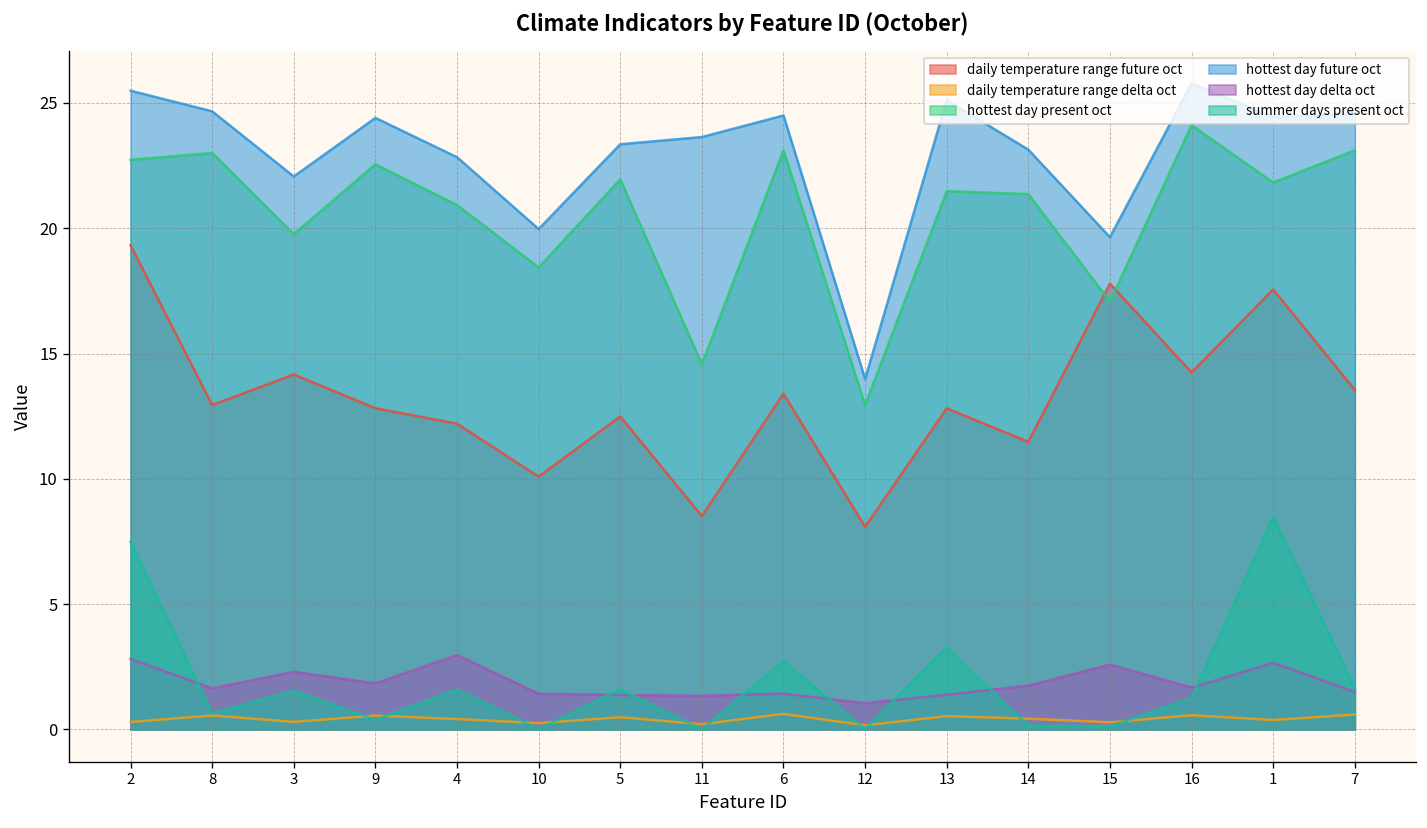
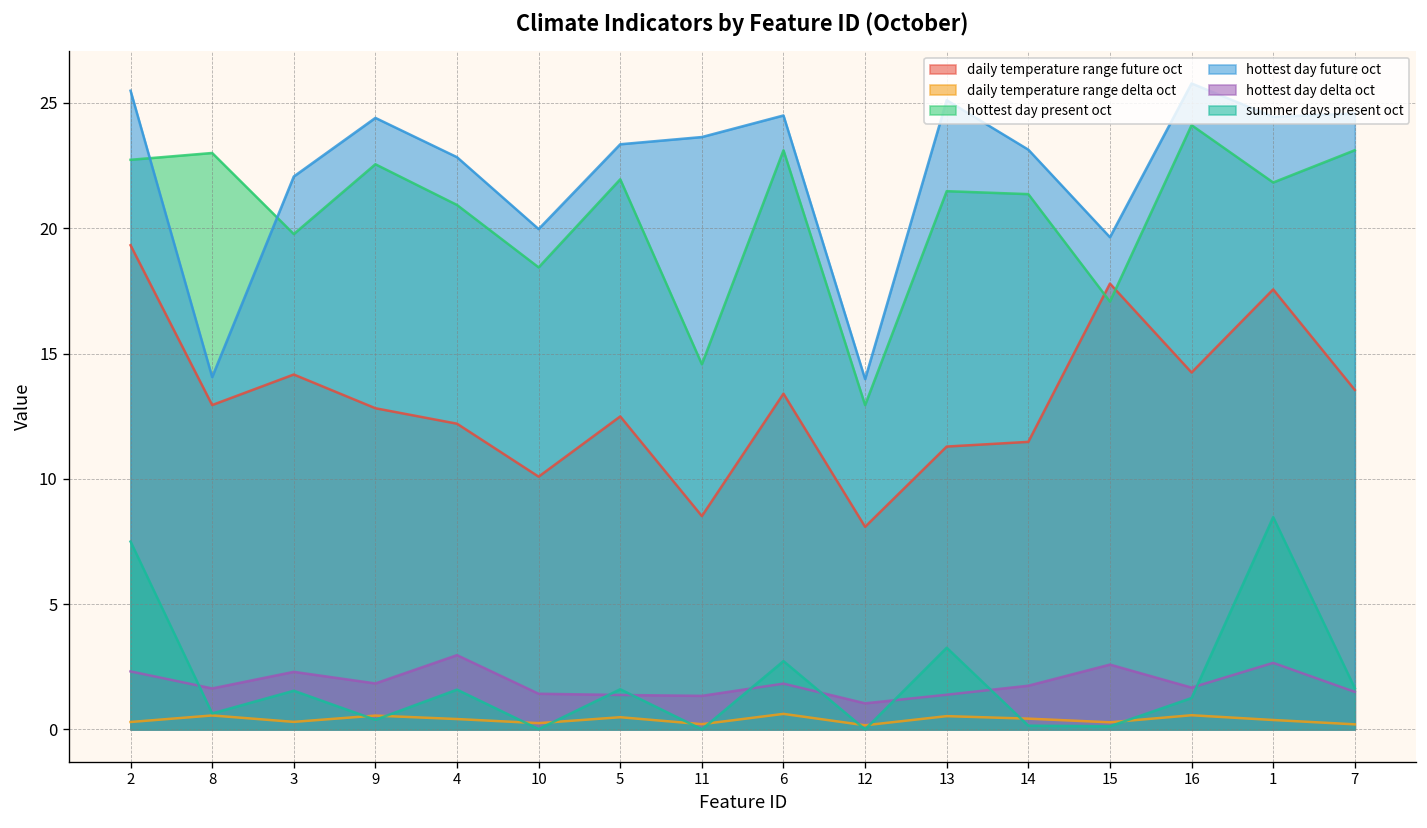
hottest day delta oct, 2: 2.8 -> 2.3
hottest day future oct, 8: 24.7 -> 14.1
hottest day delta oct, 6: 1.4 -> 1.8
daily temperature range future oct, 13: 12.8 -> 11.3
daily temperature range delta oct, 7: 0.6 -> 0.2
